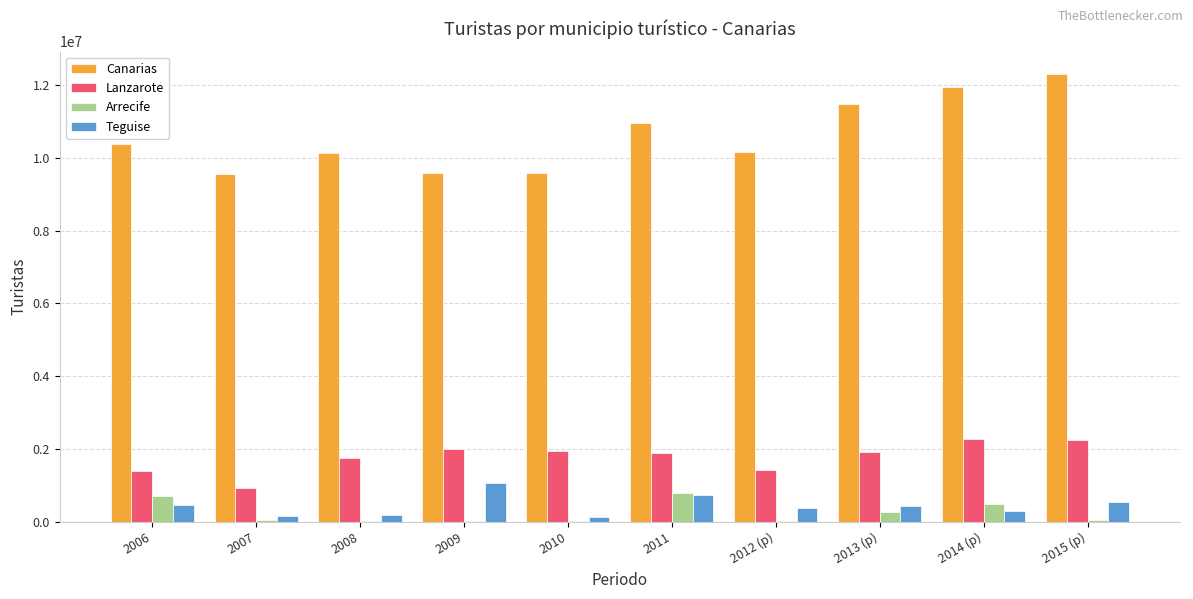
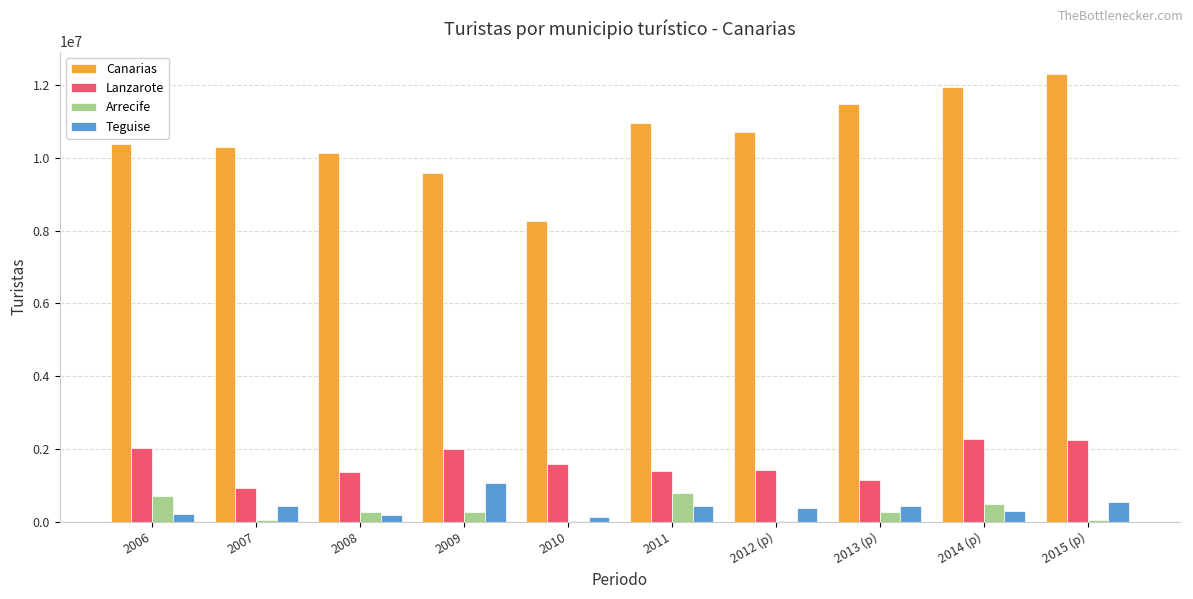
Lanzarote, 2006: 1400000 -> 2000000
Teguise, 2006: 500000 -> 200000
Canarias, 2007: 9600000 -> 10300000
Teguise, 2007: 200000 -> 400000
Lanzarote, 2008: 1800000 -> 1400000
Arrecife, 2008: 0 -> 300000
Arrecife, 2009: 0 -> 300000
Canarias, 2010: 9600000 -> 8300000
Lanzarote, 2010: 1900000 -> 1600000
Lanzarote, 2011: 1900000 -> 1400000
Teguise, 2011: 700000 -> 400000
Canarias, 2012 (p): 10200000 -> 10700000
Lanzarote, 2013 (p): 1900000 -> 1100000
